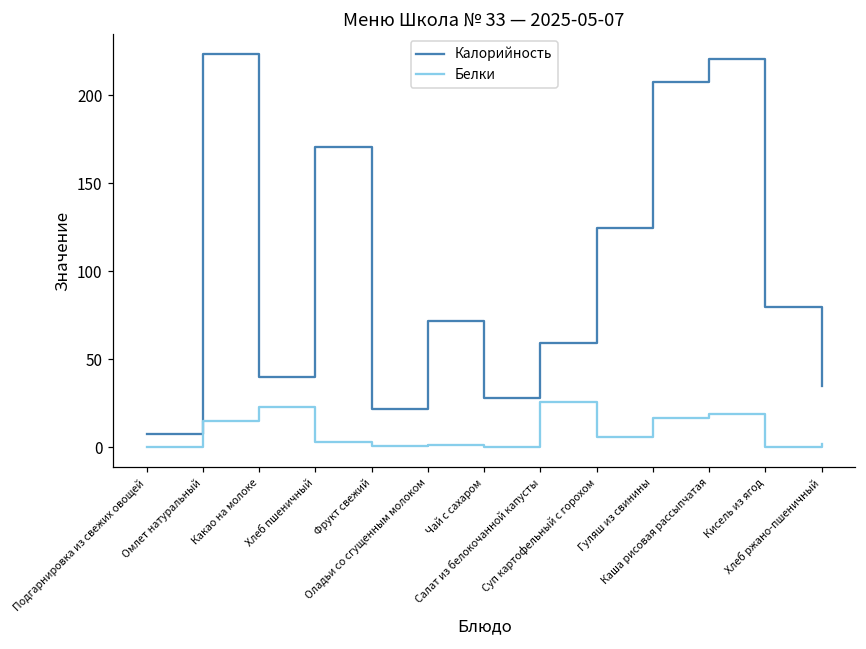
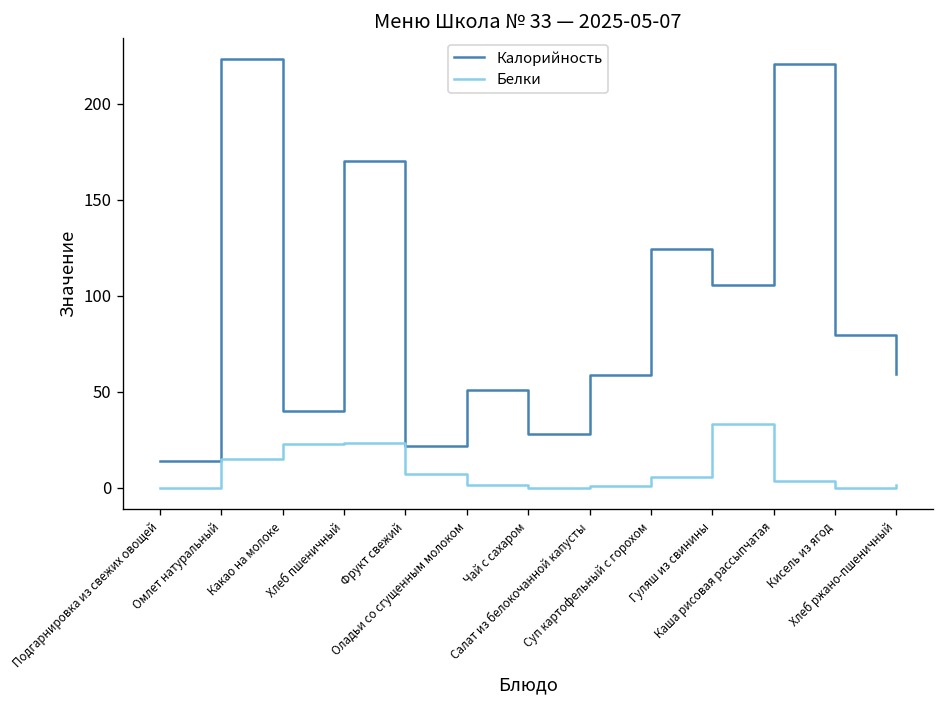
Калорийность, Подгарнировка из свежих овощей: 7 -> 14
Белки, Хлеб пшеничный: 3 -> 24
Белки, Фрукт свежий: 1 -> 7
Калорийность, Оладьи со сгущенным молоком: 72 -> 51
Белки, Салат из белокочанной капусты: 26 -> 1
Калорийность, Гуляш из свинины: 208 -> 106
Белки, Гуляш из свинины: 17 -> 33
Белки, Каша рисовая рассыпчатая: 19 -> 4
Калорийность, Хлеб ржано-пшеничный: 35 -> 59
